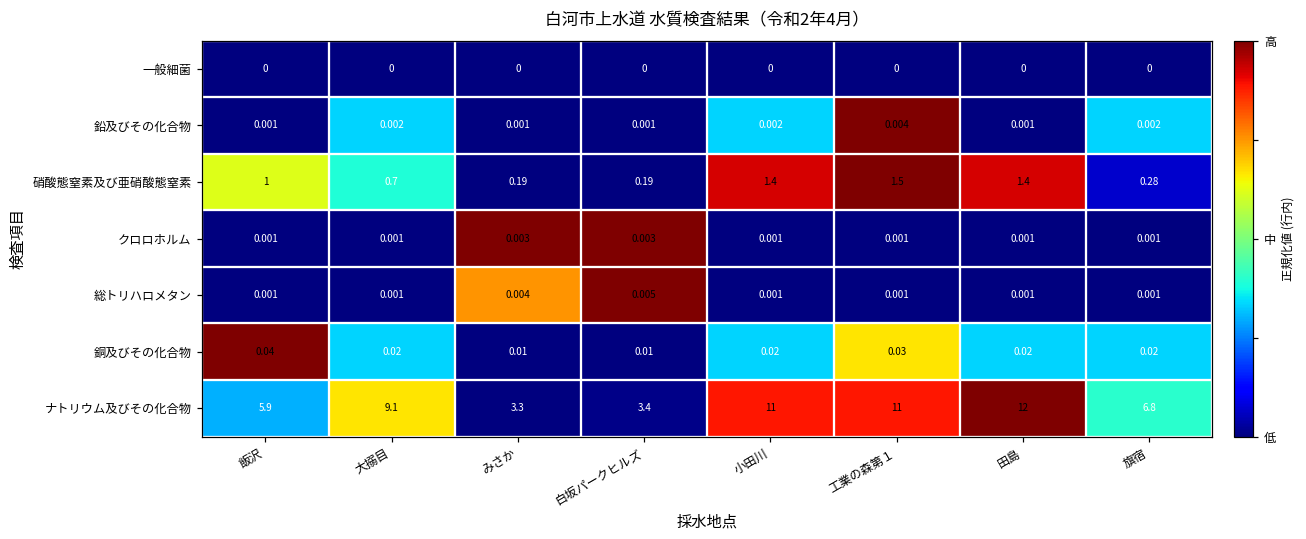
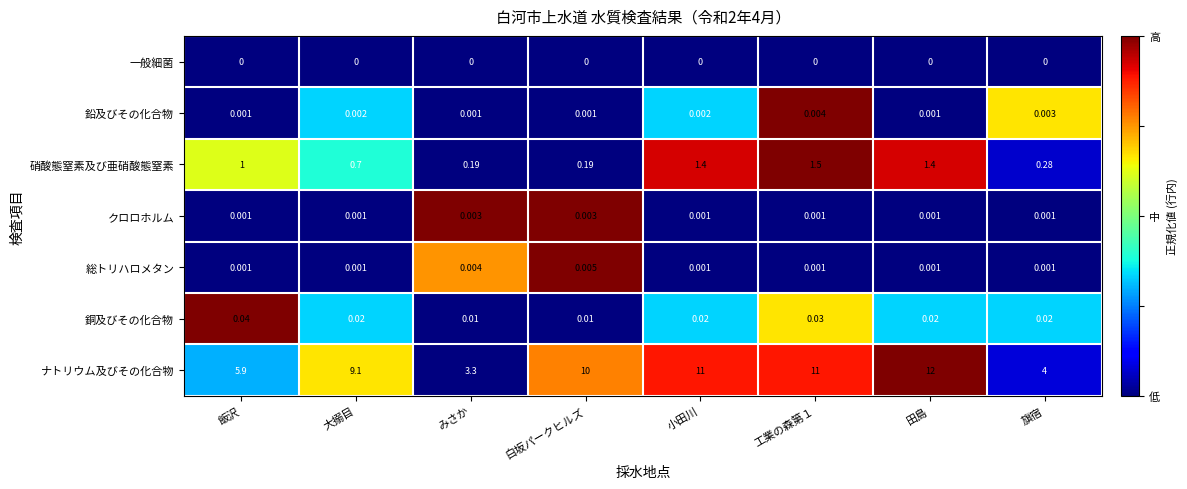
鉛及びその化合物, 旗宿: 0.002 -> 0.003
ナトリウム及びその化合物, 白坂パークヒルズ: 3.4 -> 10
ナトリウム及びその化合物, 旗宿: 6.8 -> 4
